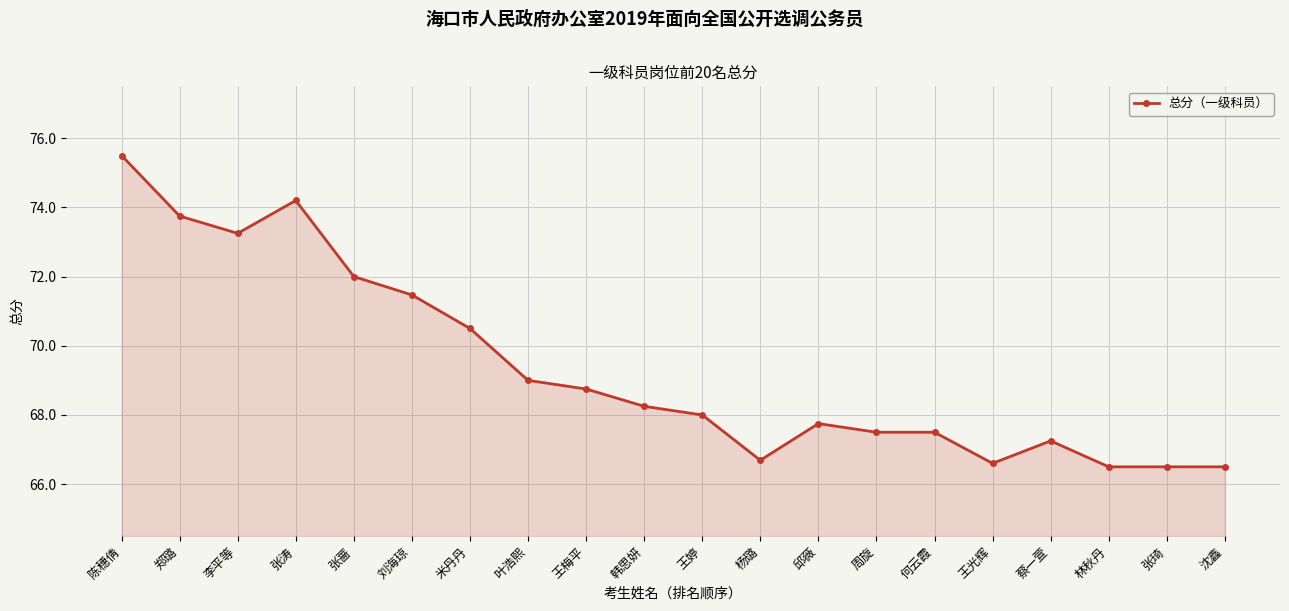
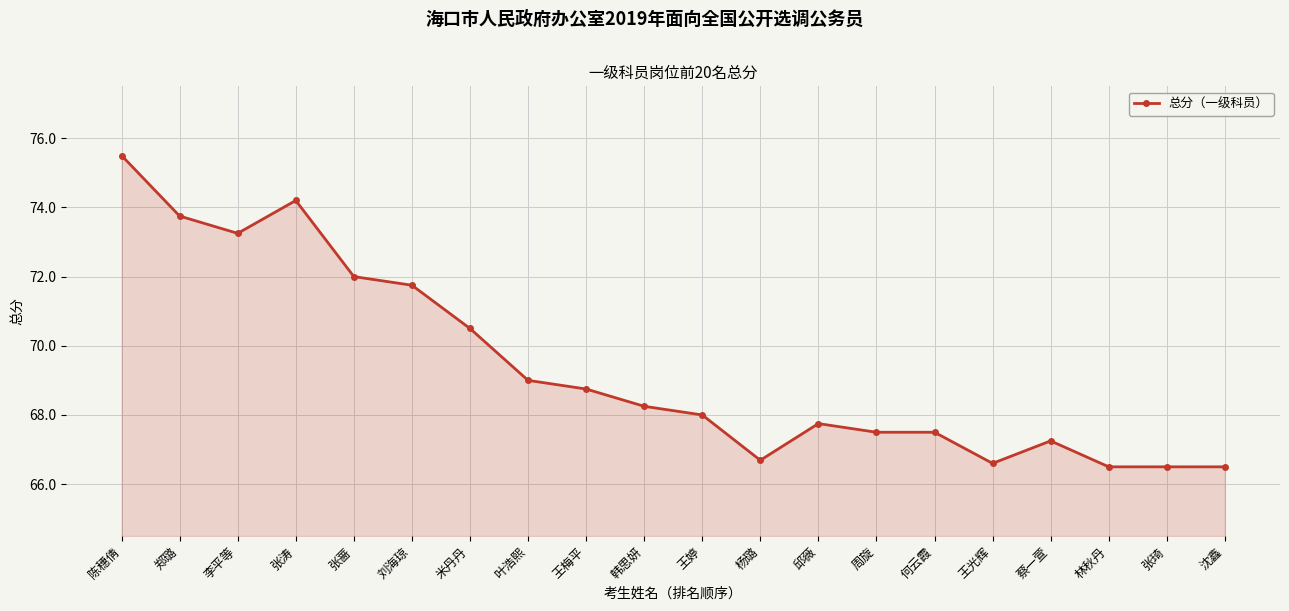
刘海琼: 71.5 -> 71.8
